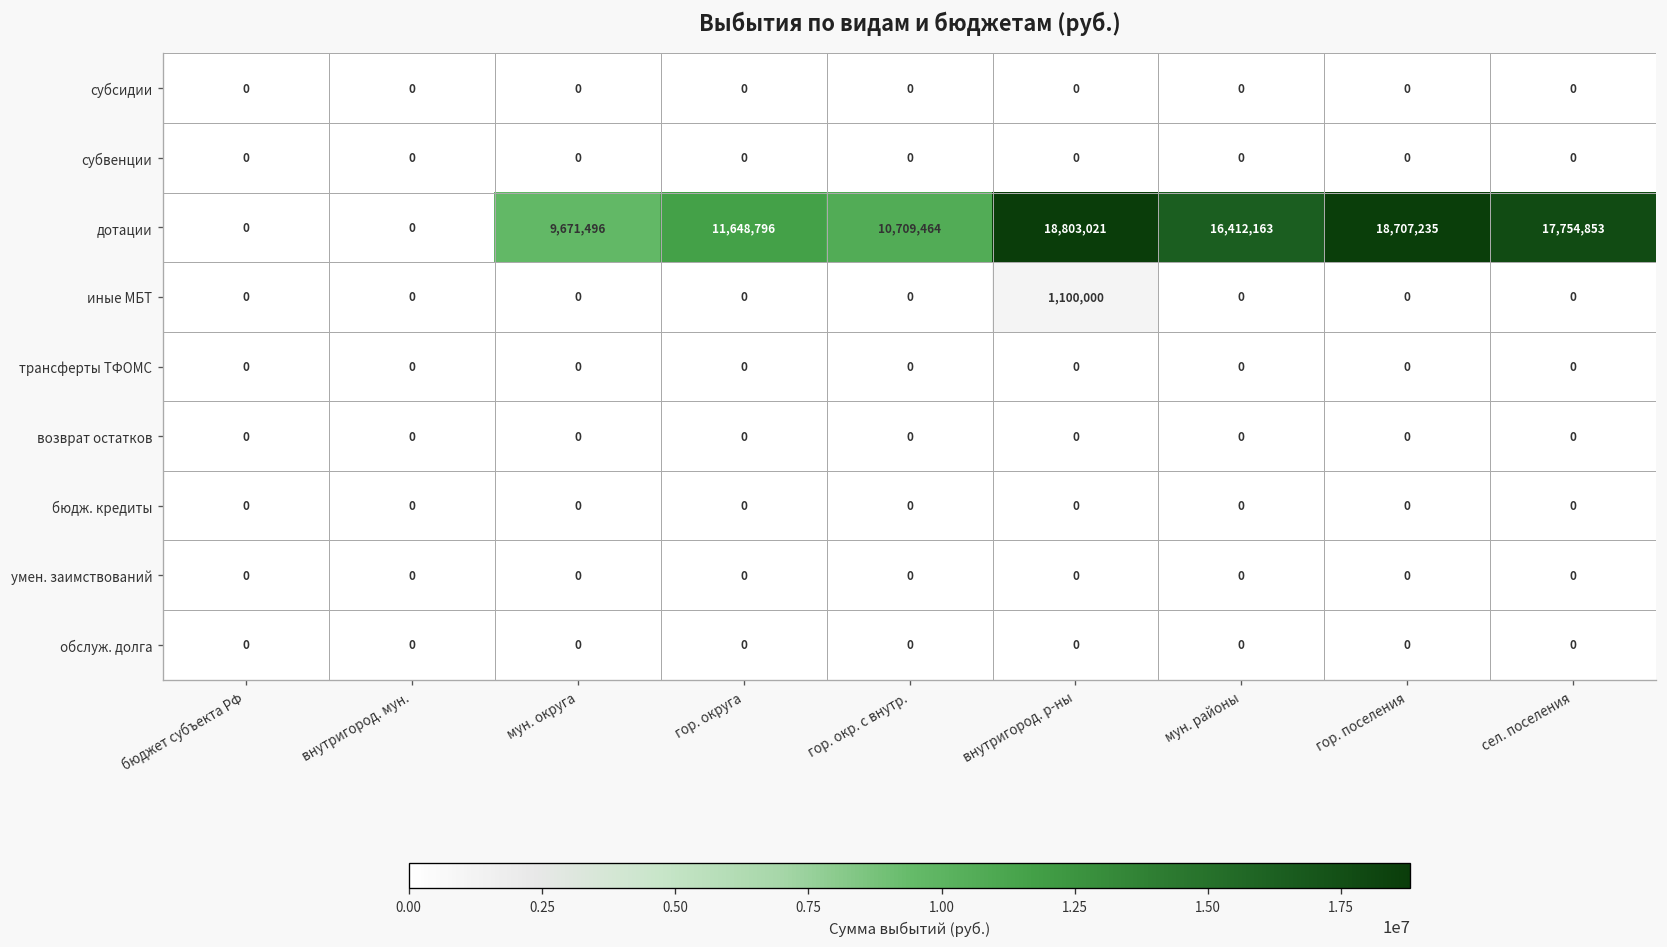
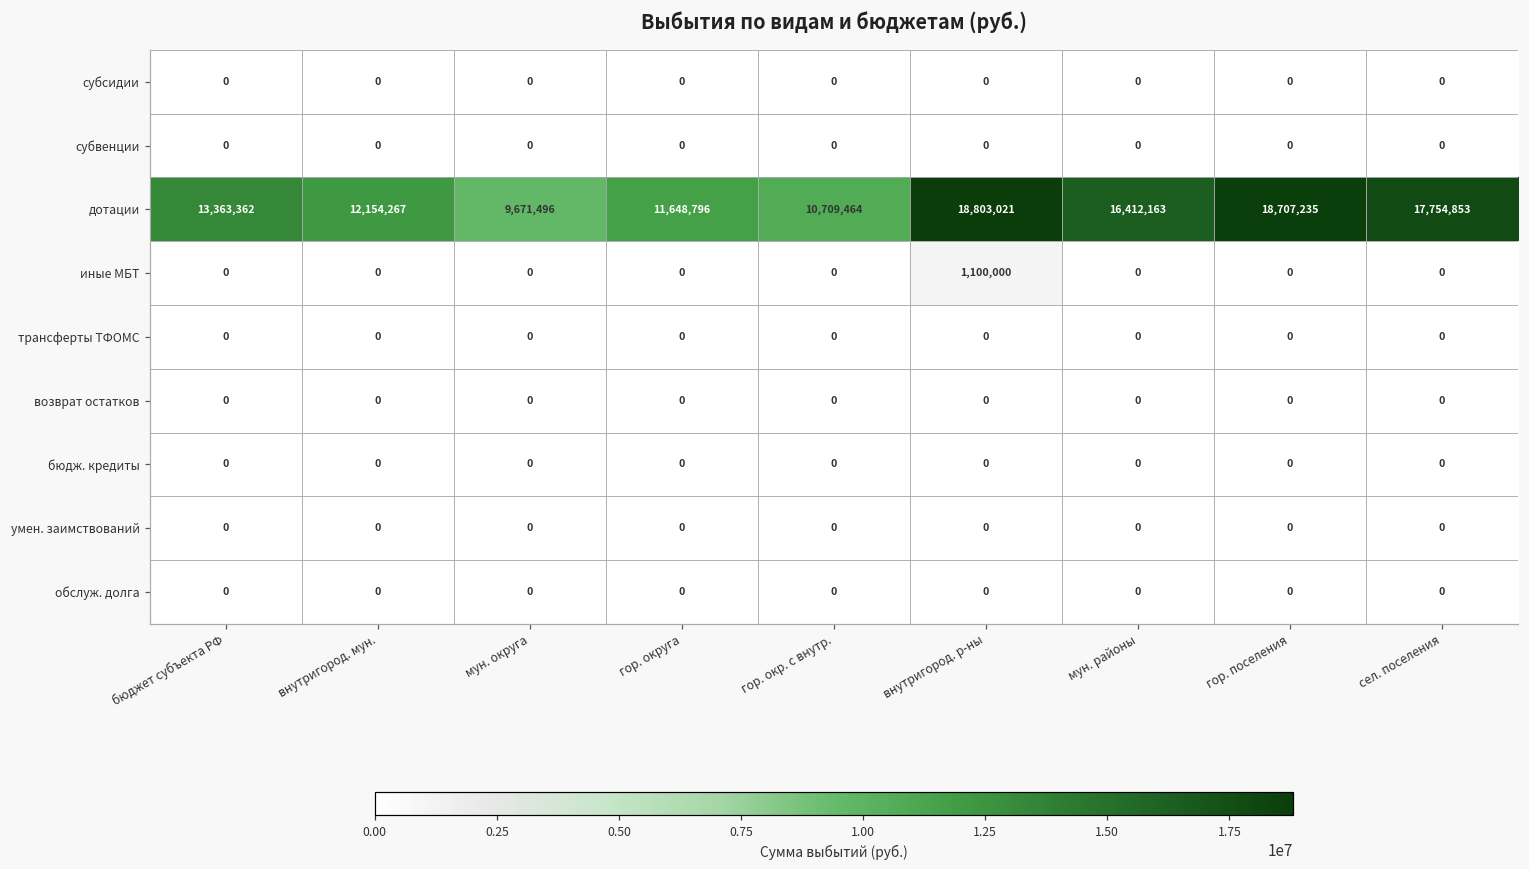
дотации, бюджет субъекта РФ: 0 -> 13,363,362
дотации, внутригород. мун.: 0 -> 12,154,267
